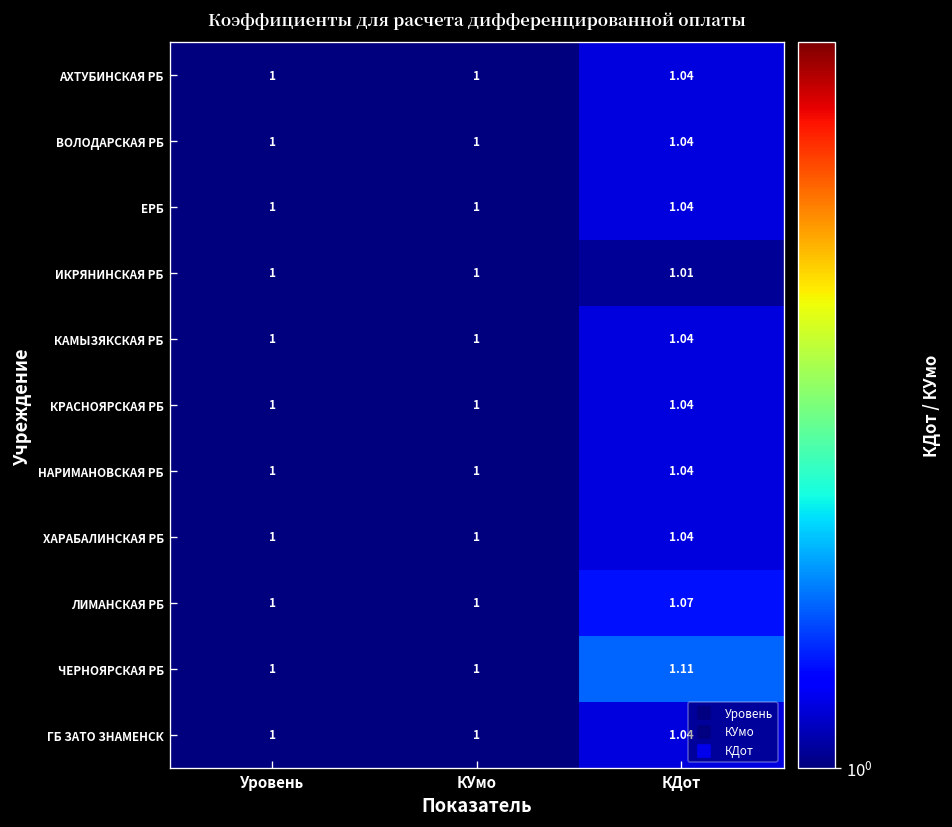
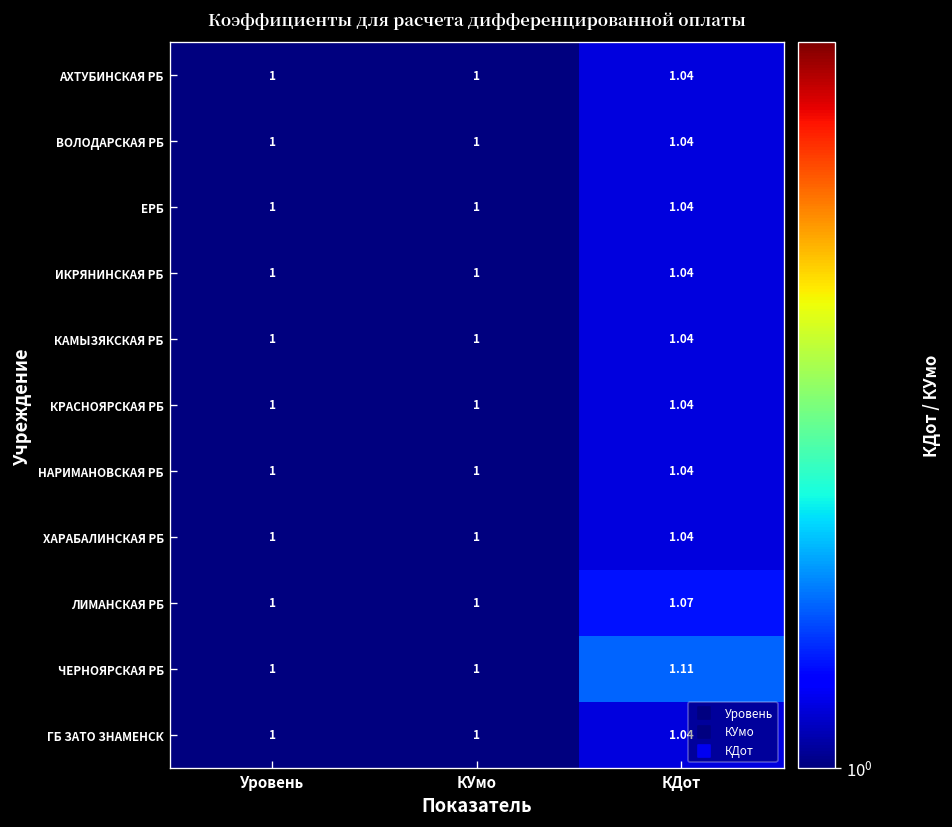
ИКРЯНИНСКАЯ РБ, КДот: 1.01 -> 1.04
